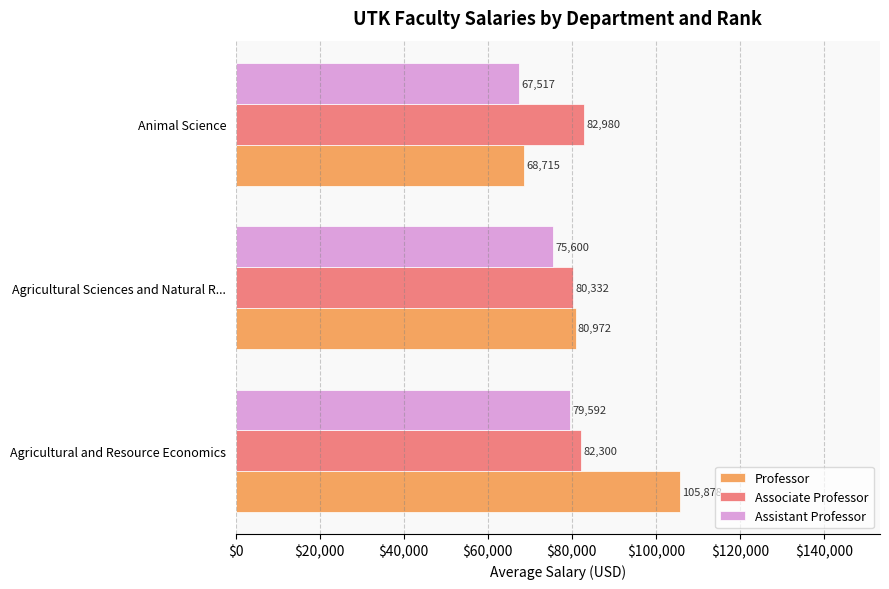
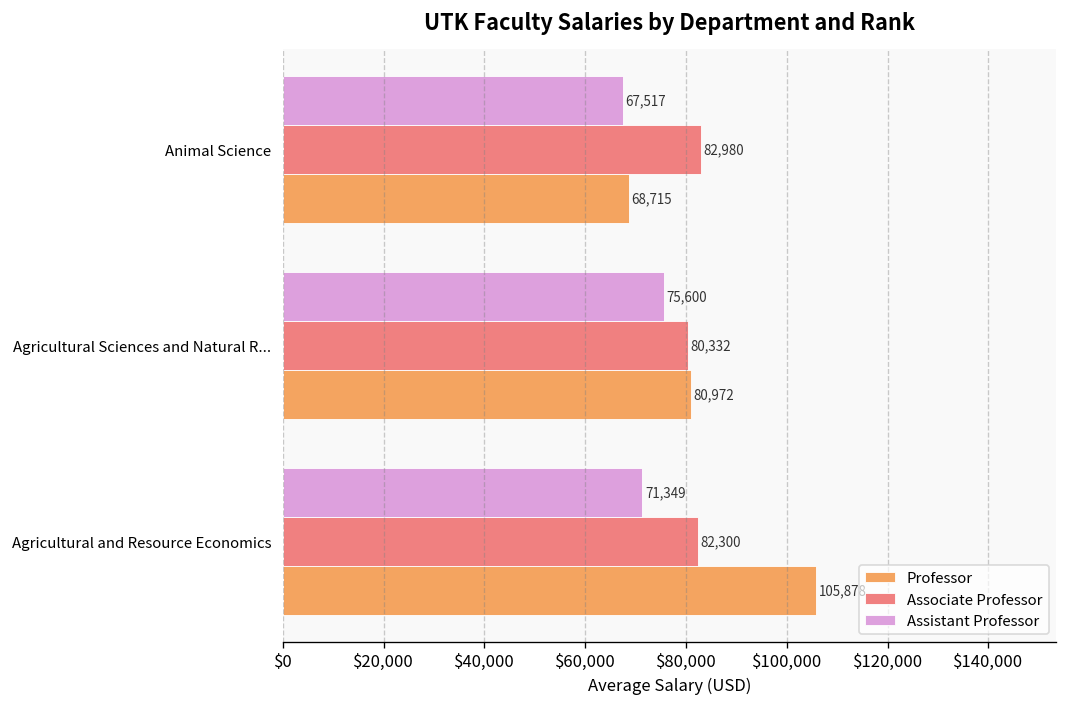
Assistant Professor, Agricultural and Resource Economics: 79,592 -> 71,349
